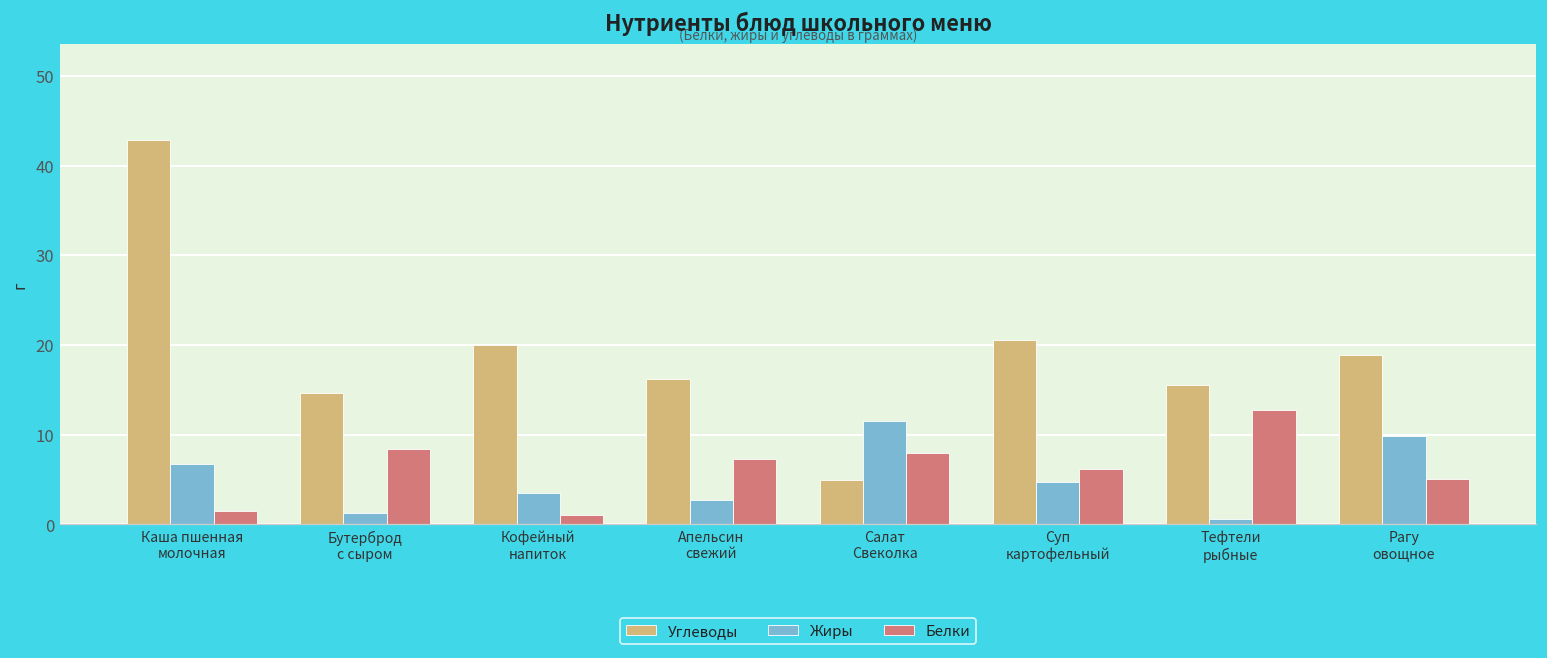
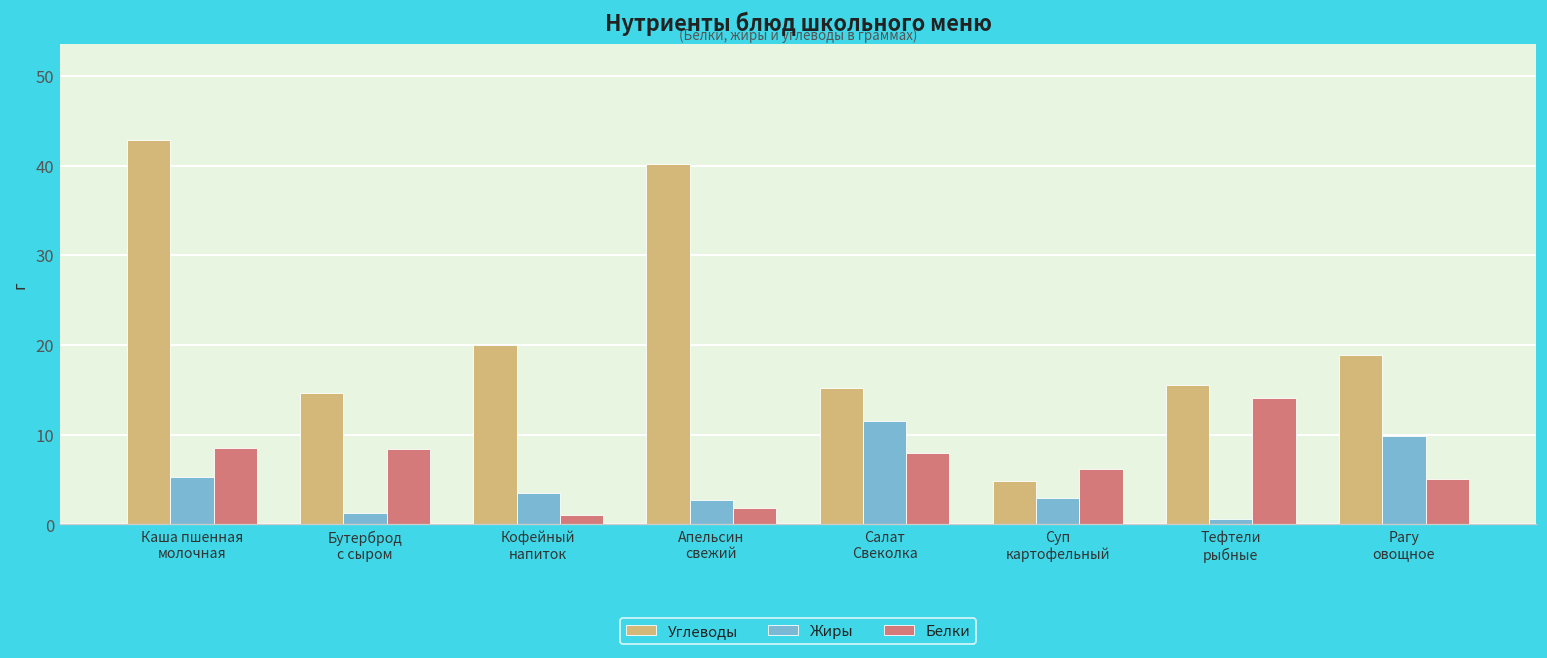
Жиры, Каша пшенная молочная: 7 -> 5
Белки, Каша пшенная молочная: 2 -> 9
Углеводы, Апельсин свежий: 16 -> 40
Белки, Апельсин свежий: 7 -> 2
Углеводы, Салат Свеколка: 5 -> 15
Углеводы, Суп картофельный: 21 -> 5
Жиры, Суп картофельный: 5 -> 3
Белки, Тефтели рыбные: 13 -> 14
